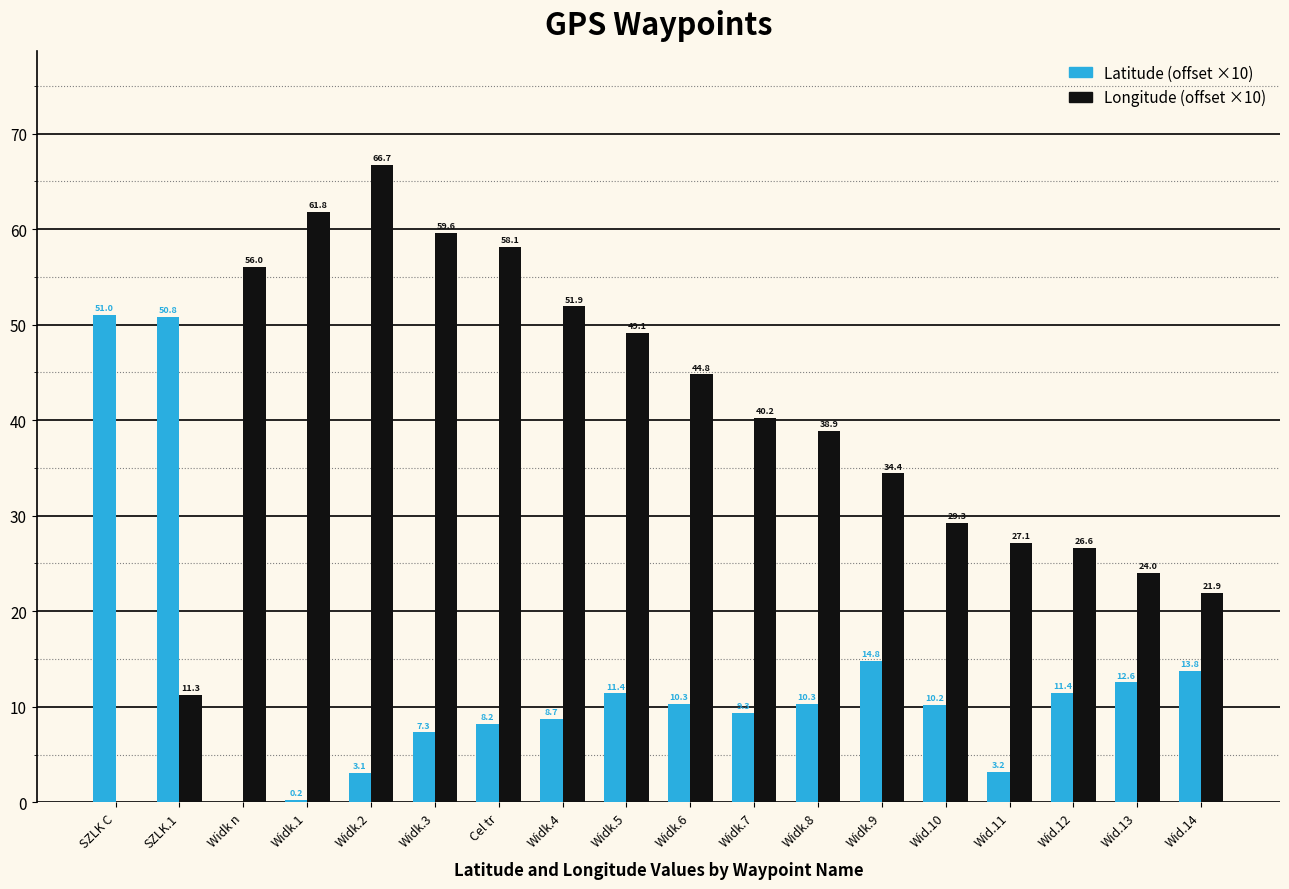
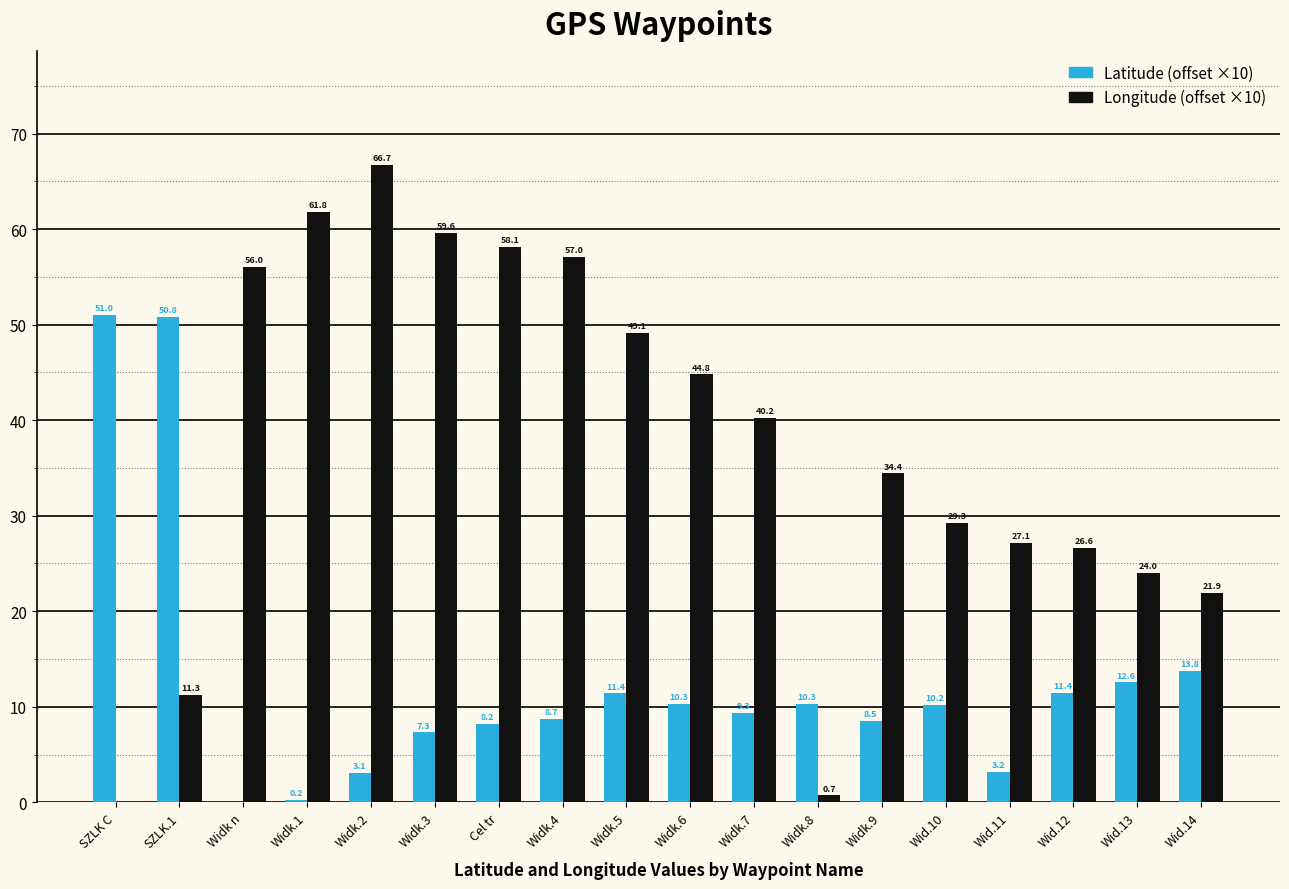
Longitude (offset ×10), Widk.4: 51.9 -> 57.0
Longitude (offset ×10), Widk.8: 38.9 -> 0.7
Latitude (offset ×10), Widk.9: 14.8 -> 8.5
